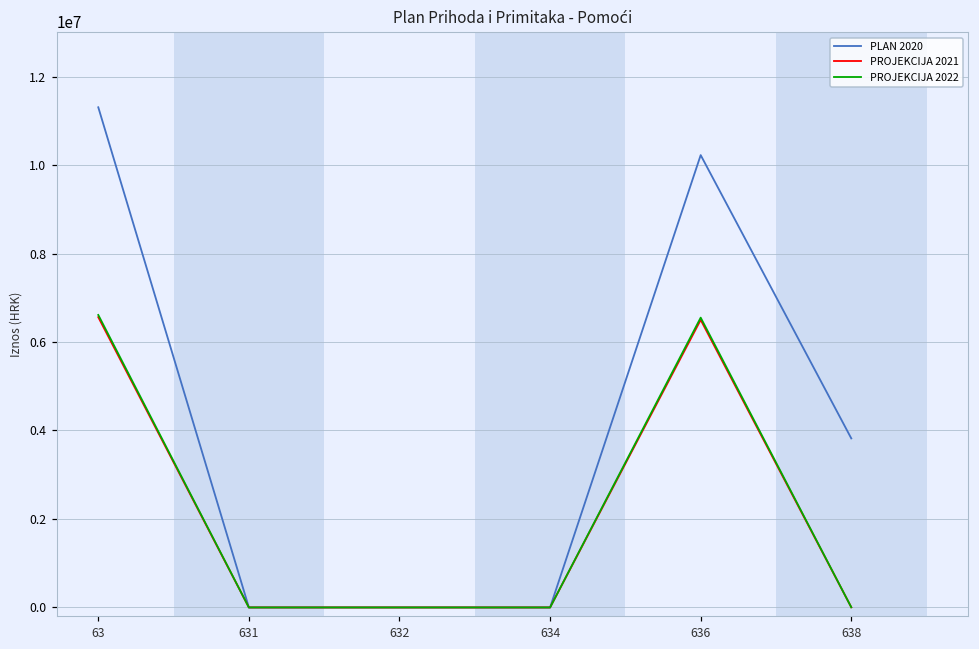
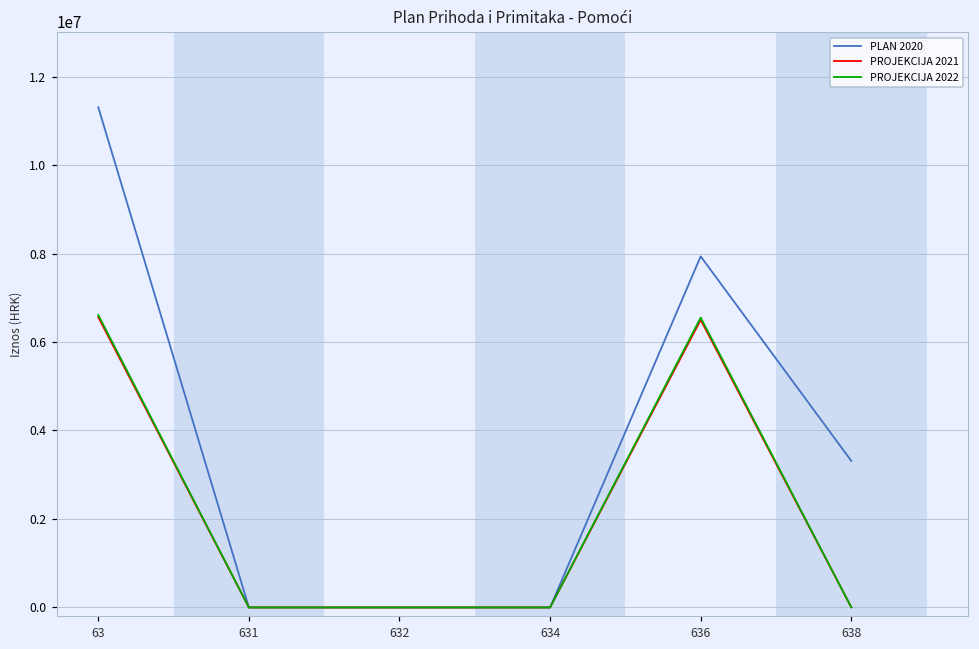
PLAN 2020, 636: 10200000 -> 7900000
PLAN 2020, 638: 3800000 -> 3300000
